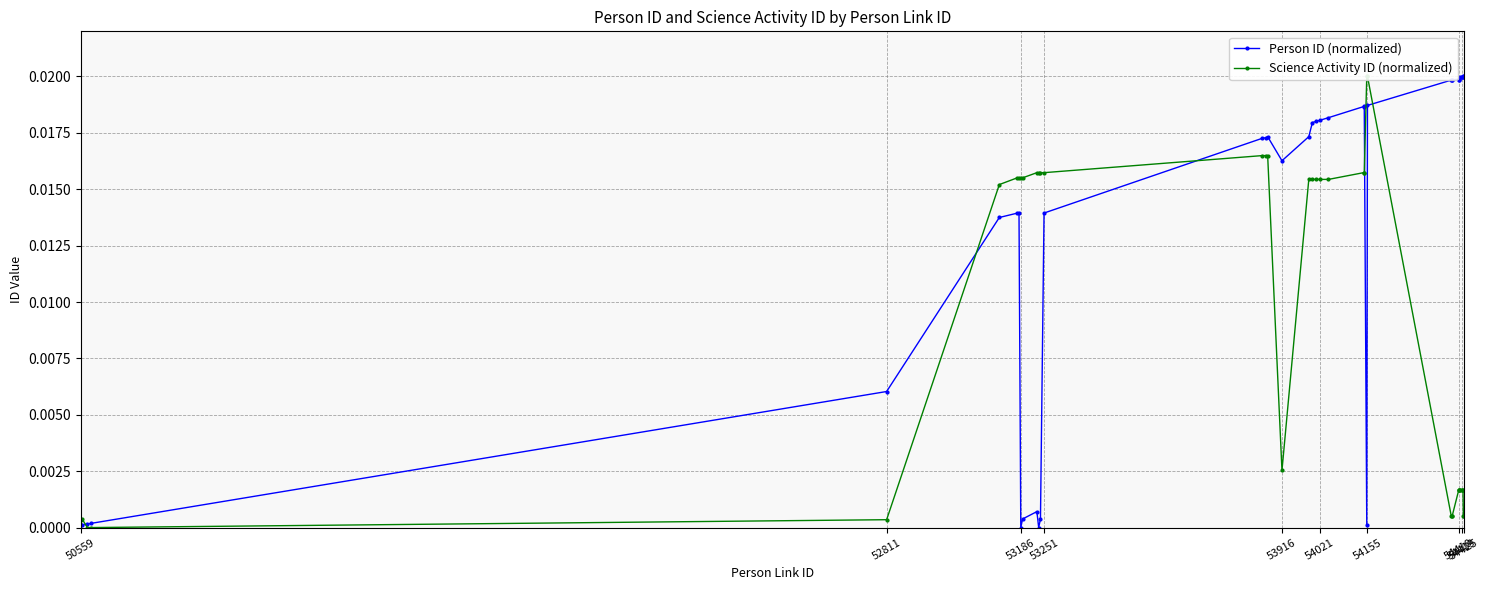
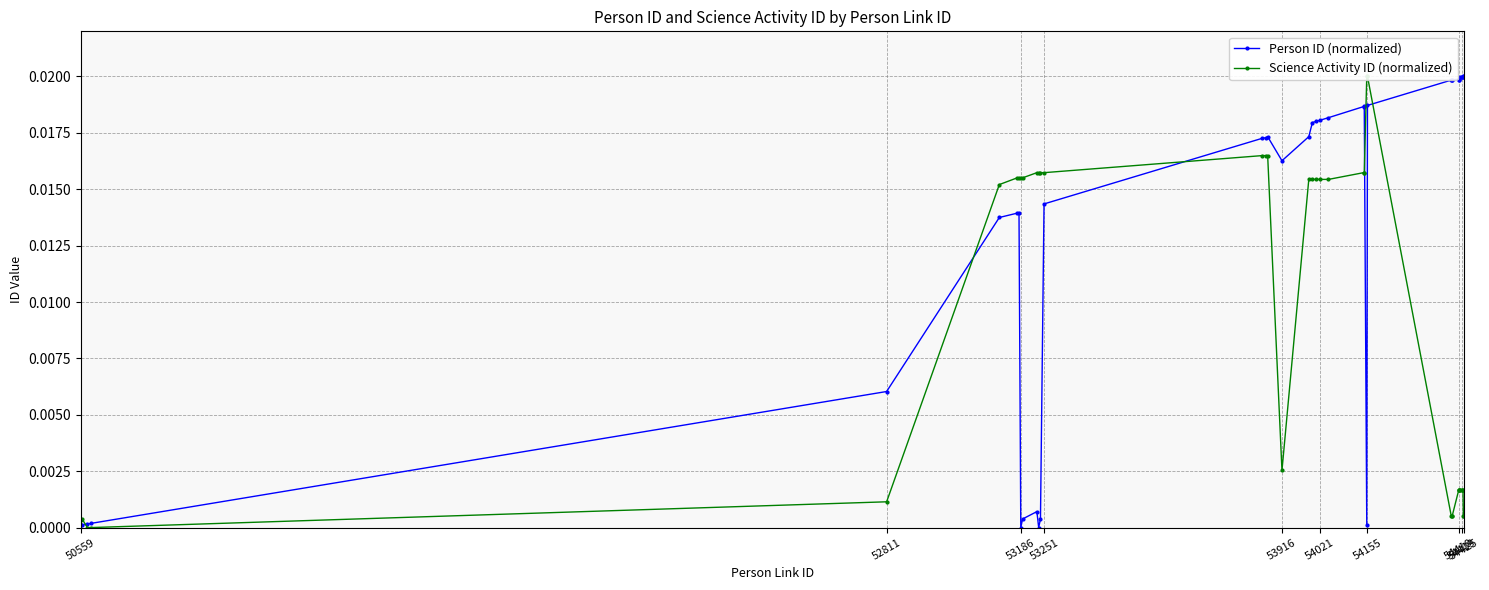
Science Activity ID (normalized), 52811: 0.0003 -> 0.0011
Person ID (normalized), 53251: 0.0139 -> 0.0143
